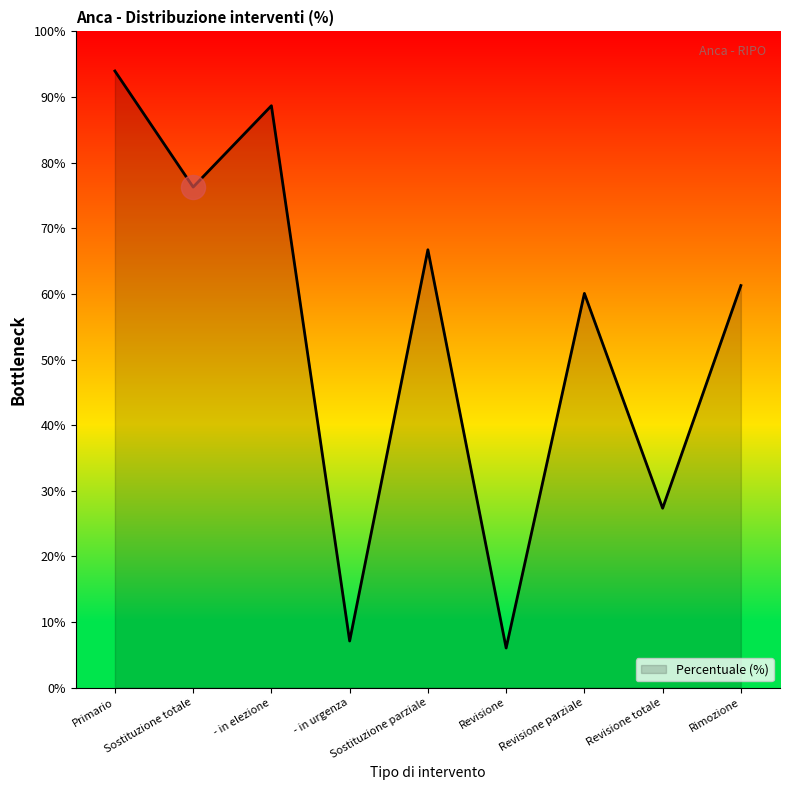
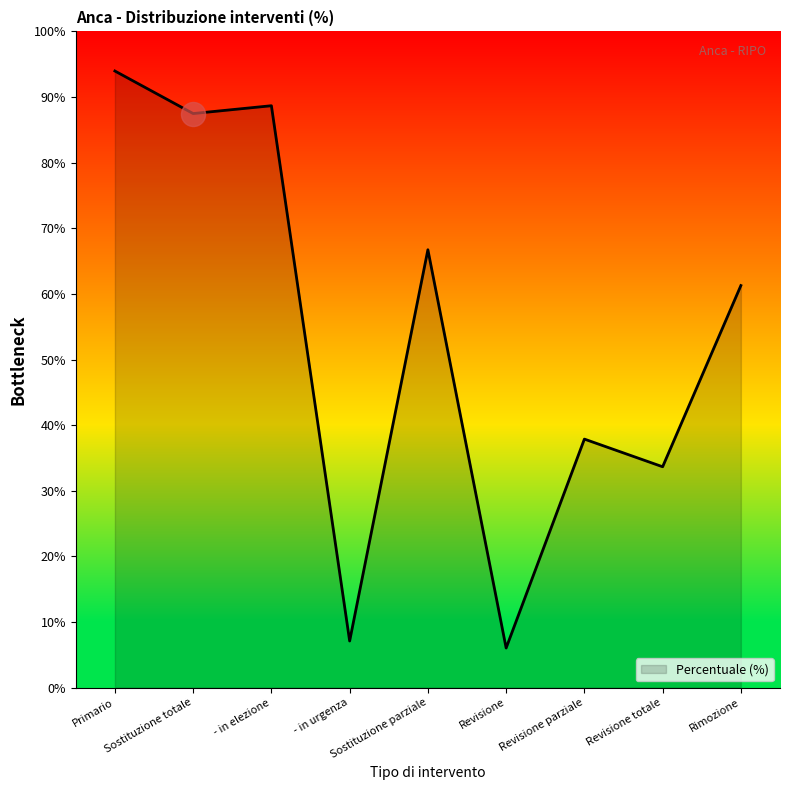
Percentuale (%), Sostituzione totale: 76% -> 87%
Percentuale (%), Revisione parziale: 60% -> 38%
Percentuale (%), Revisione totale: 27% -> 34%
